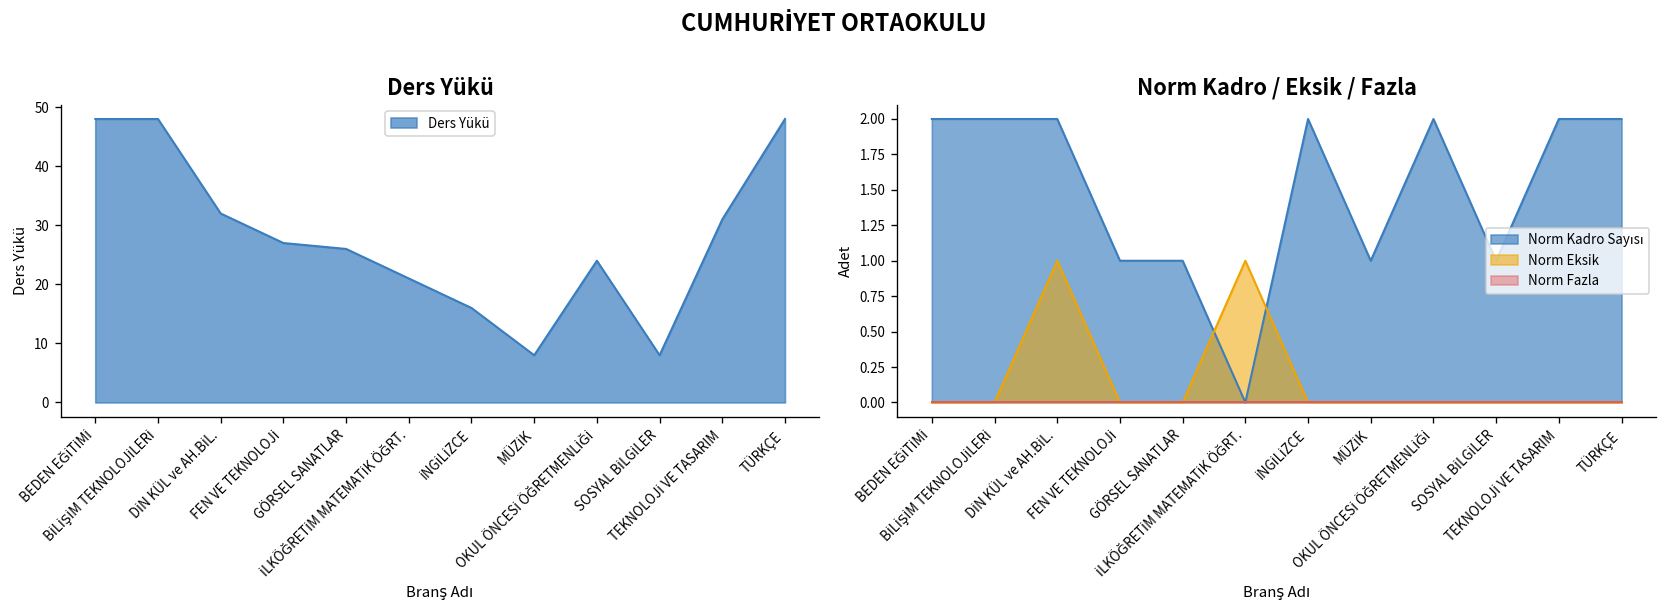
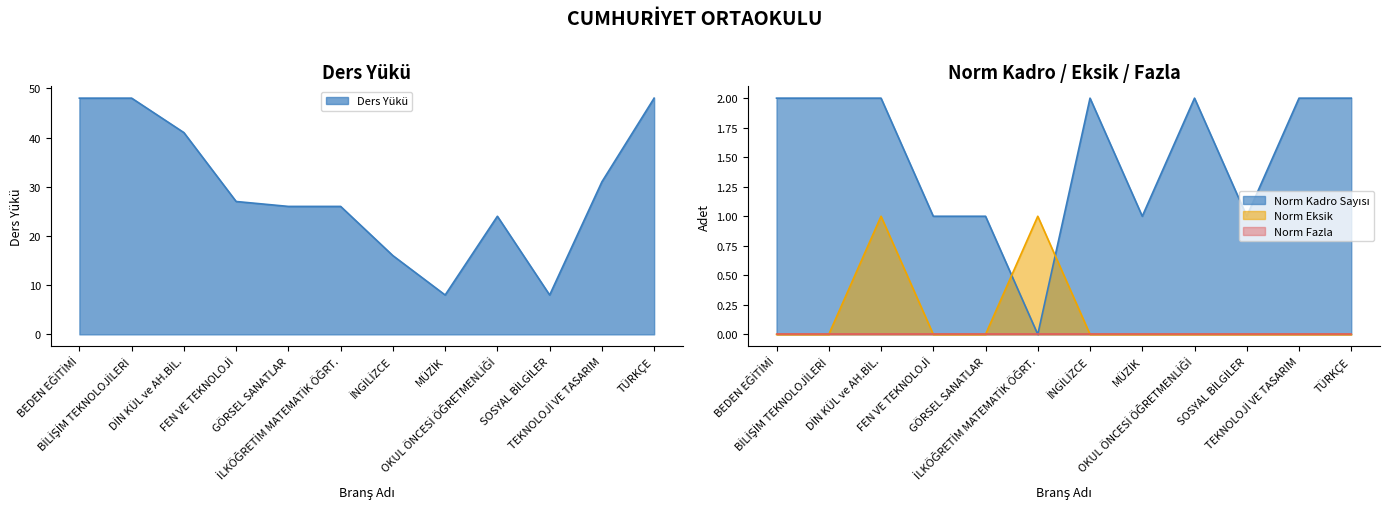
Ders Yükü, DİN KÜL ve AH.BİL.: 32 -> 41
Ders Yükü, İLKÖĞRETİM MATEMATİK ÖĞRT.: 21 -> 26
